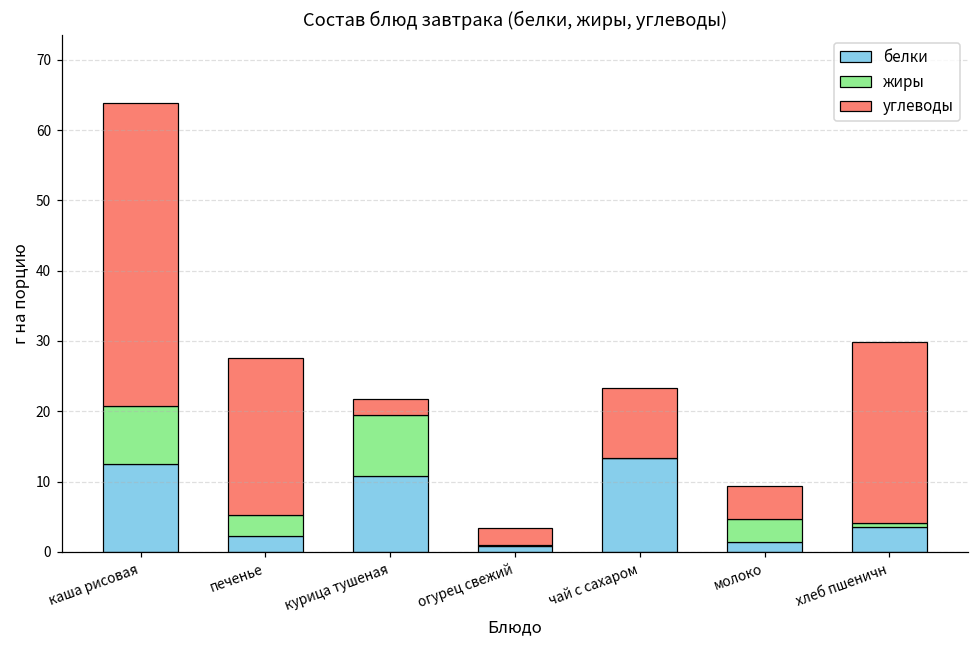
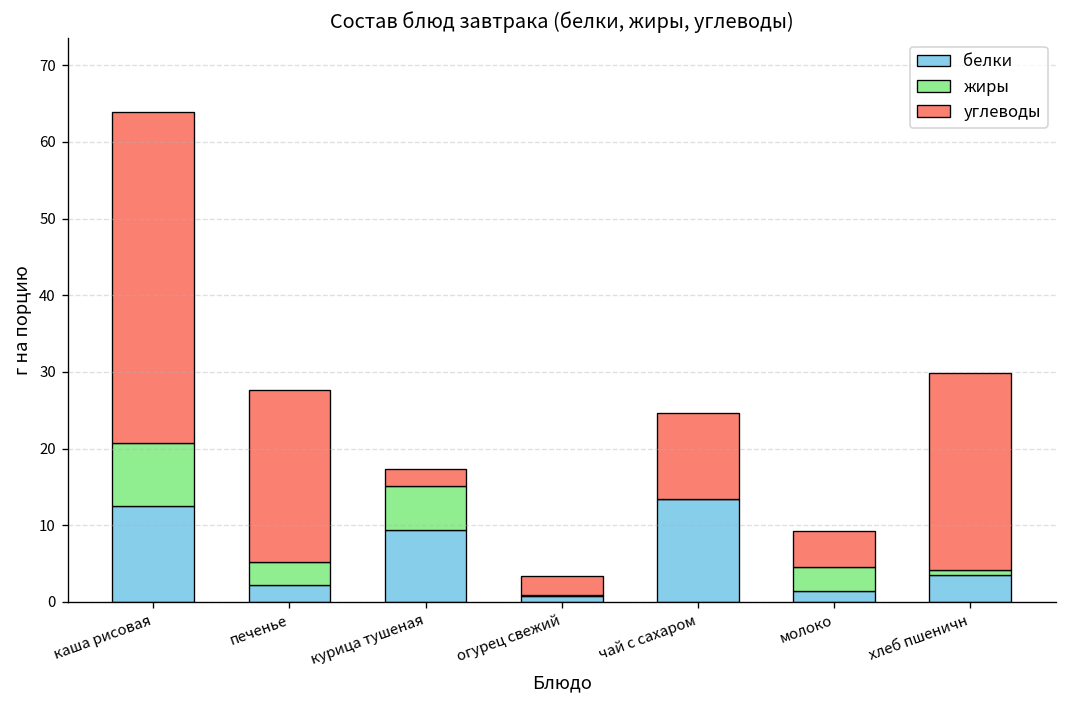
белки, курица тушеная: 11 -> 9
жиры, курица тушеная: 9 -> 6
углеводы, чай с сахаром: 10 -> 11
